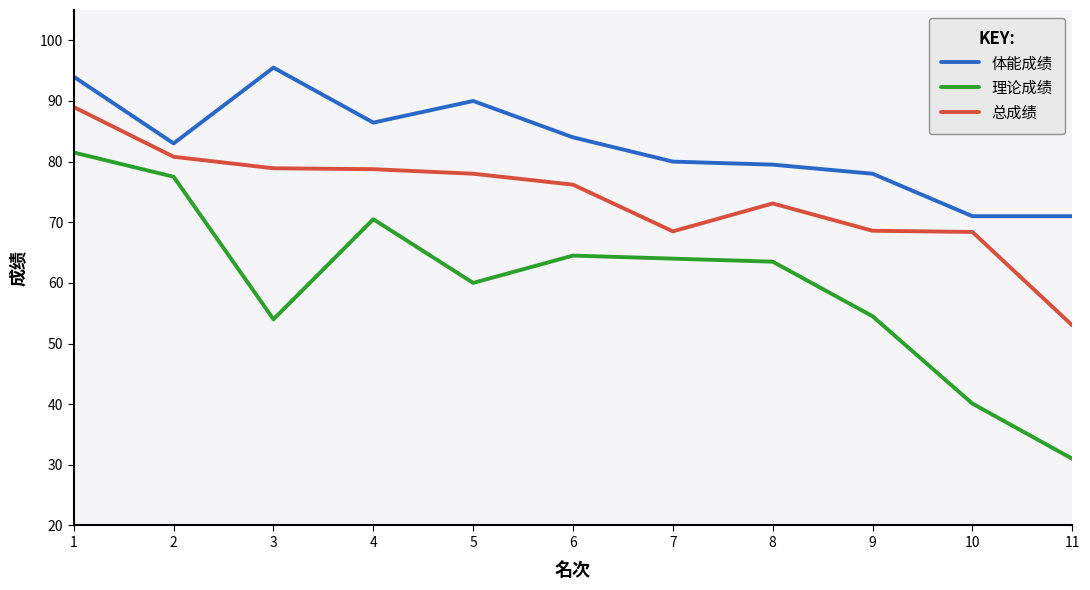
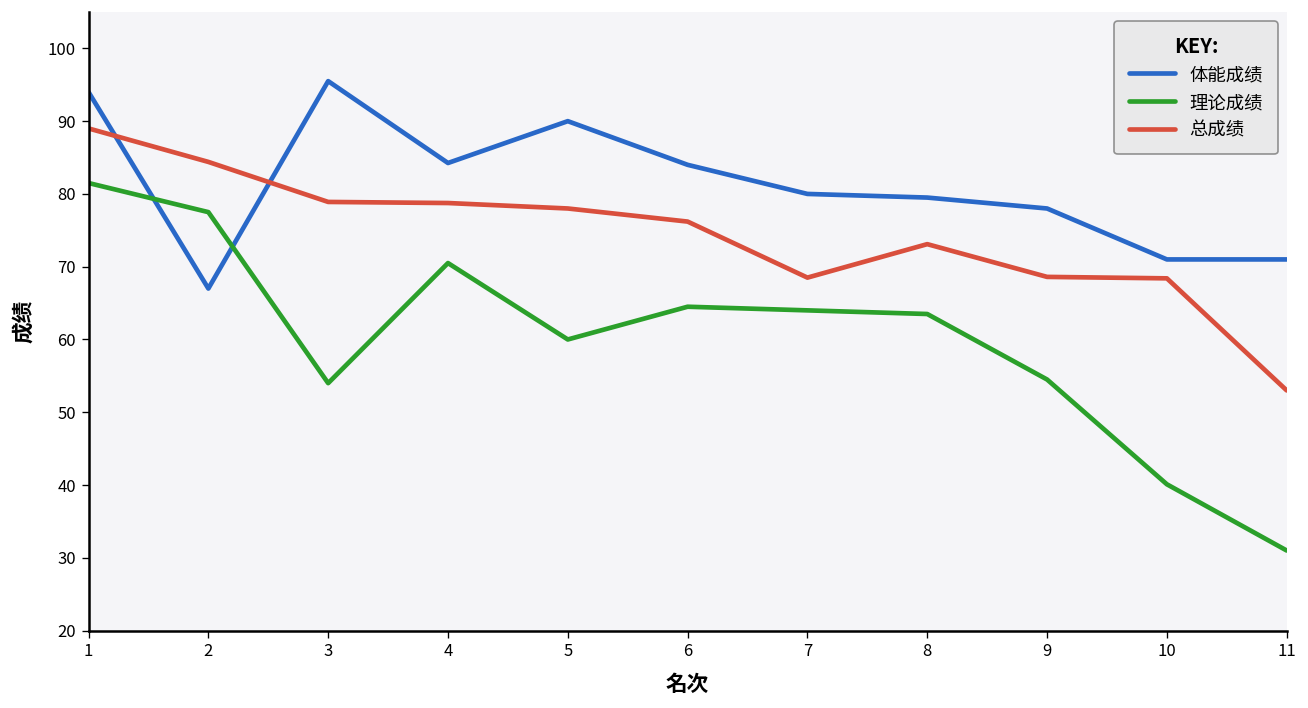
体能成绩, 2: 83 -> 67
总成绩, 2: 81 -> 84
体能成绩, 4: 86 -> 84
